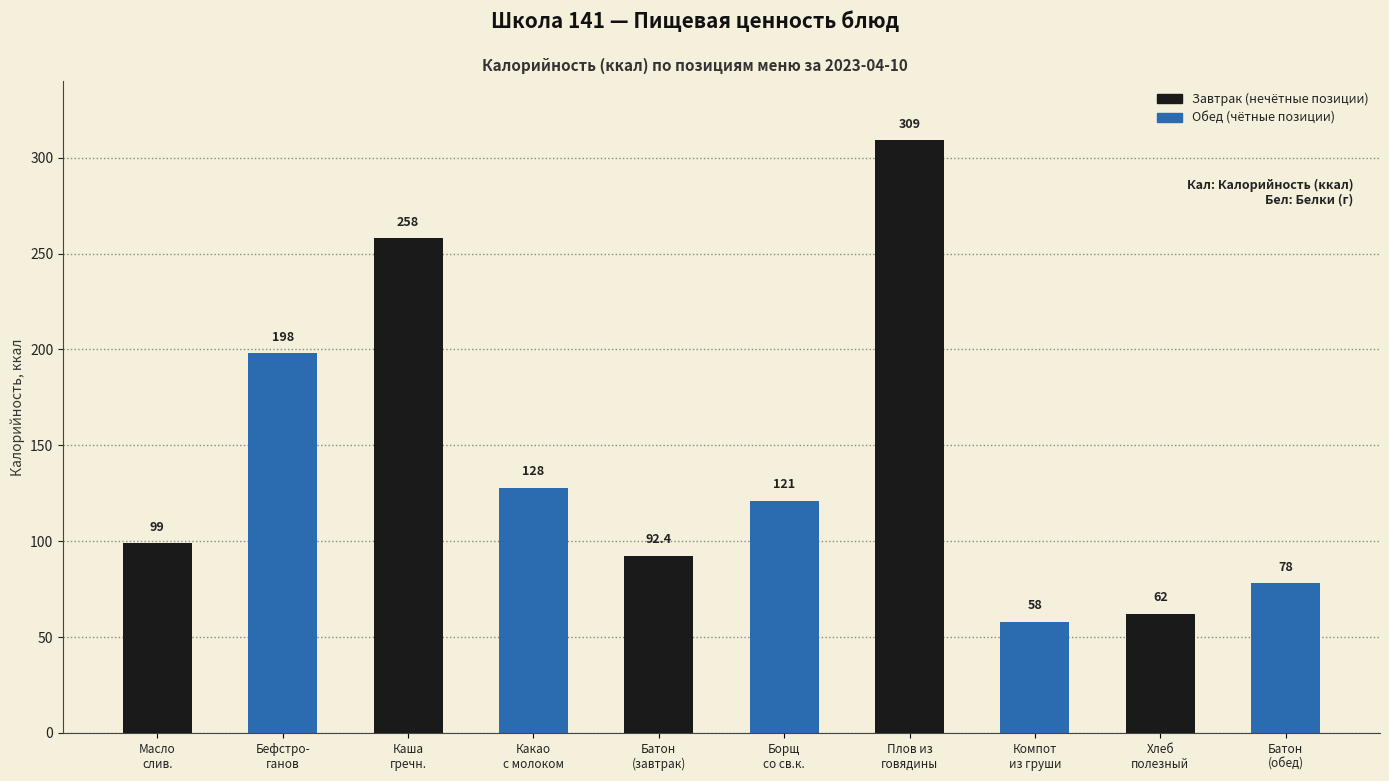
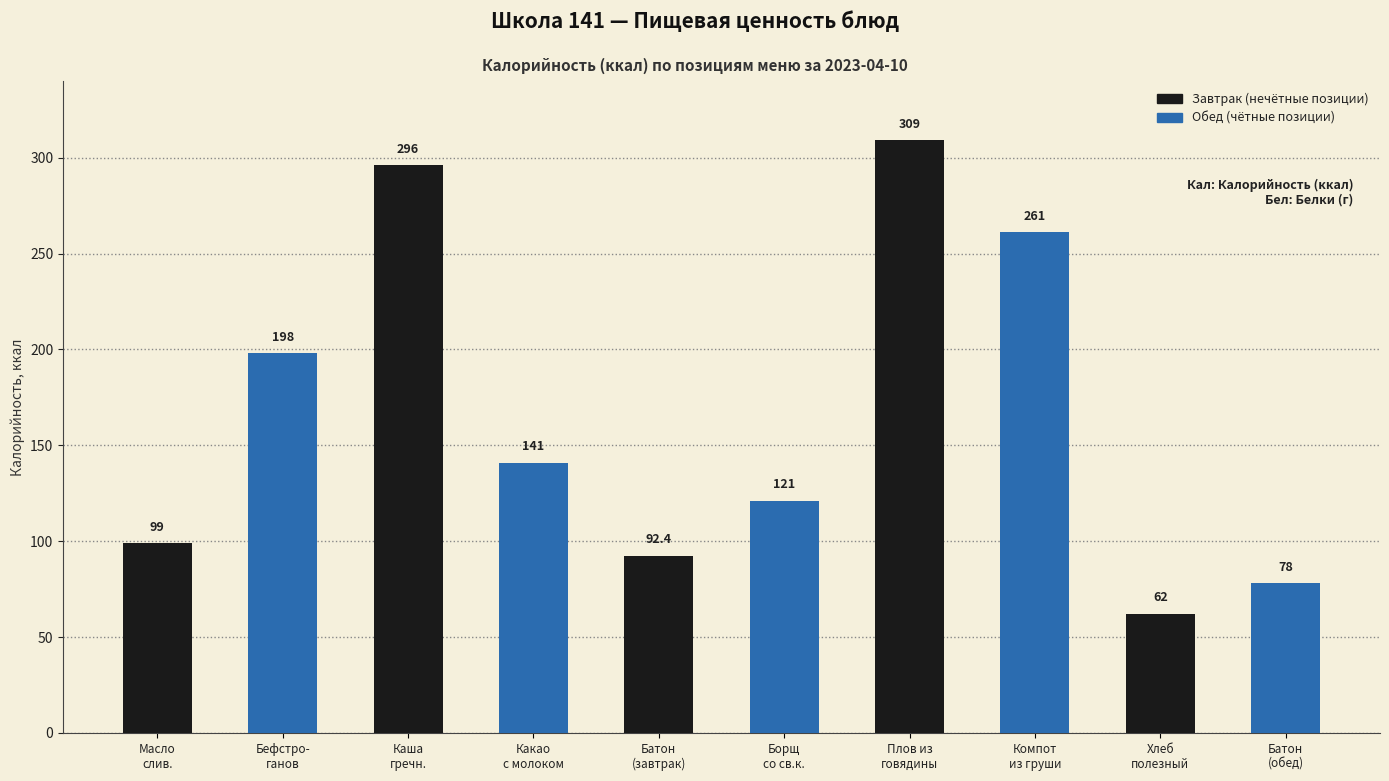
Каша гречн.: 258 -> 296
Какао с молоком: 128 -> 141
Компот из груши: 58 -> 261
